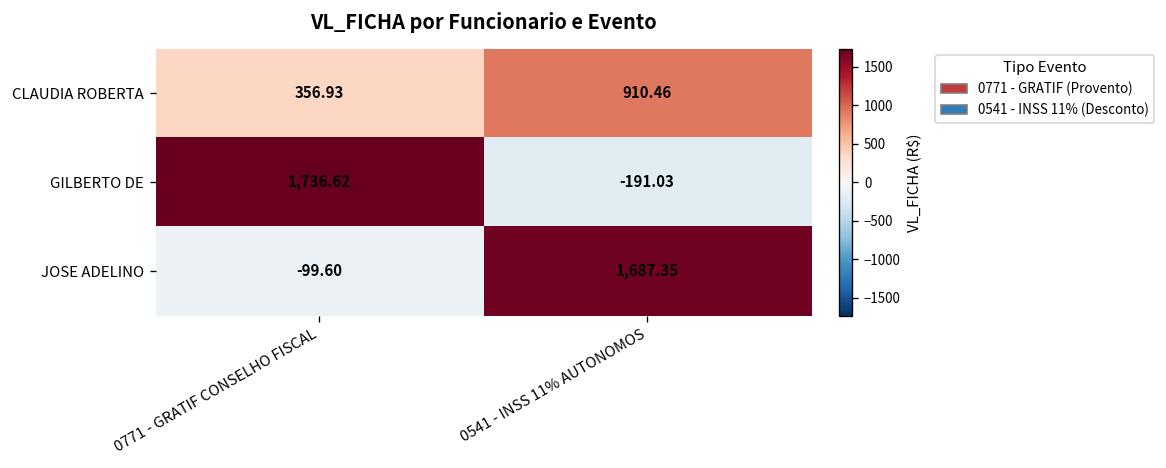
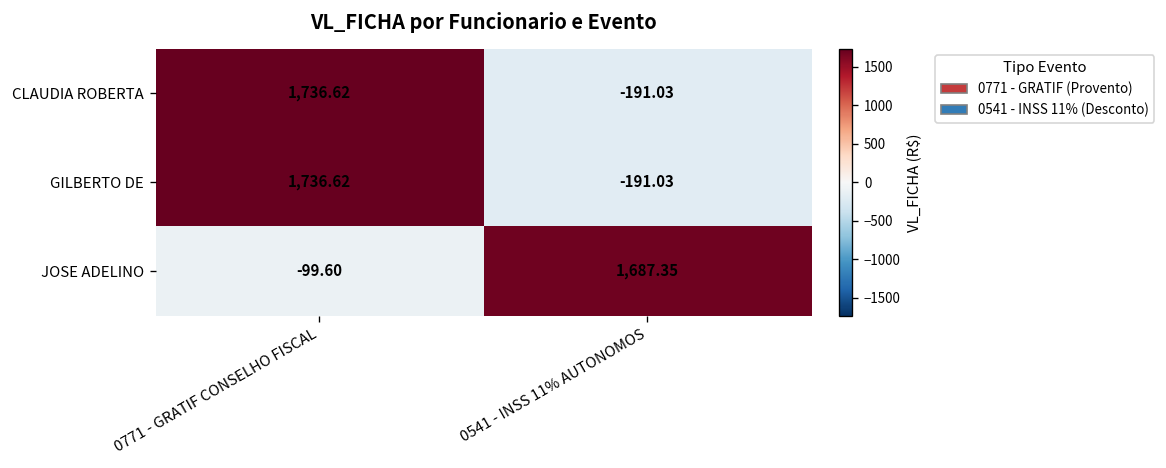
CLAUDIA ROBERTA, 0771 - GRATIF CONSELHO FISCAL: 356.93 -> 1,736.62
CLAUDIA ROBERTA, 0541 - INSS 11% AUTONOMOS: 910.46 -> -191.03
